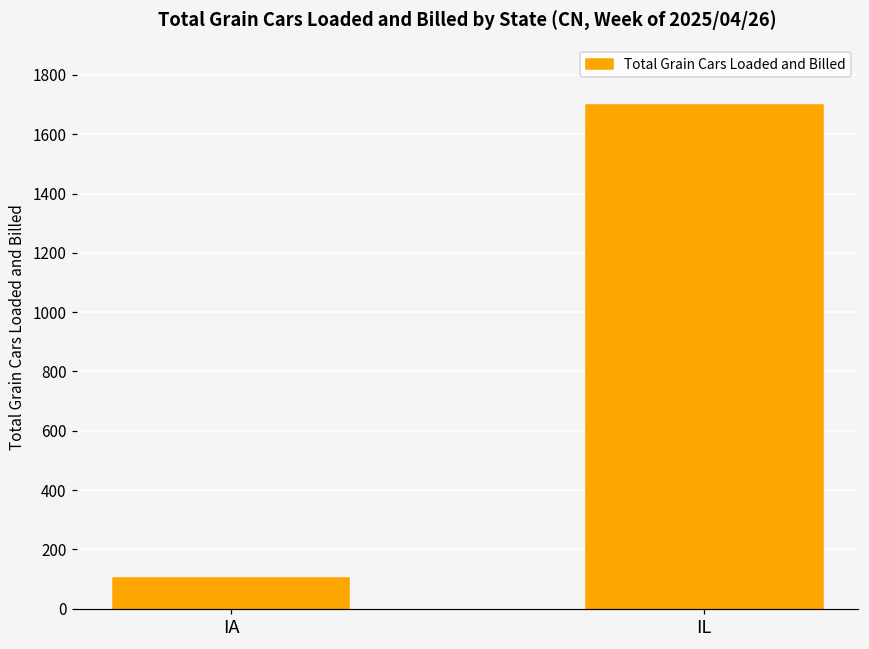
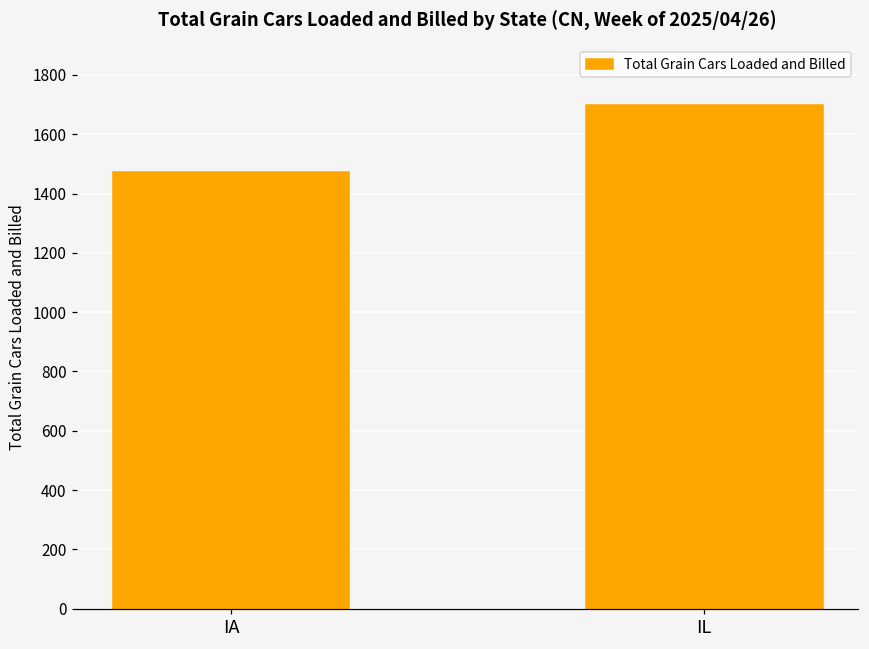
IA: 100 -> 1470
